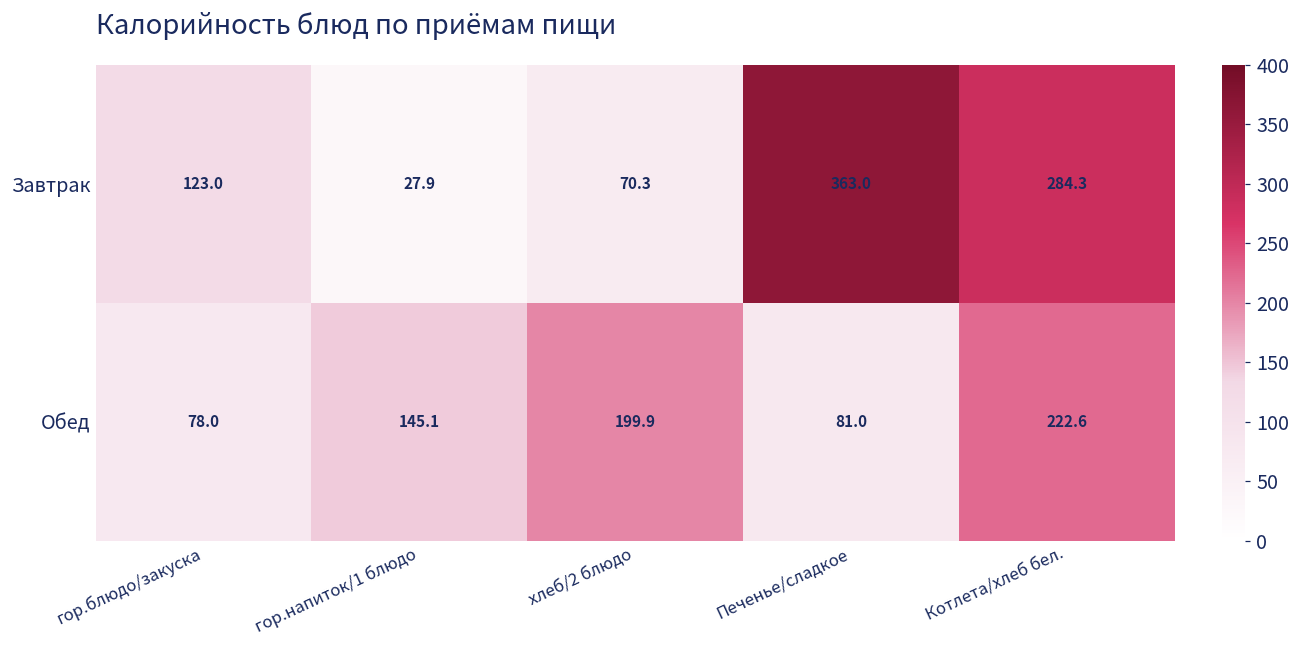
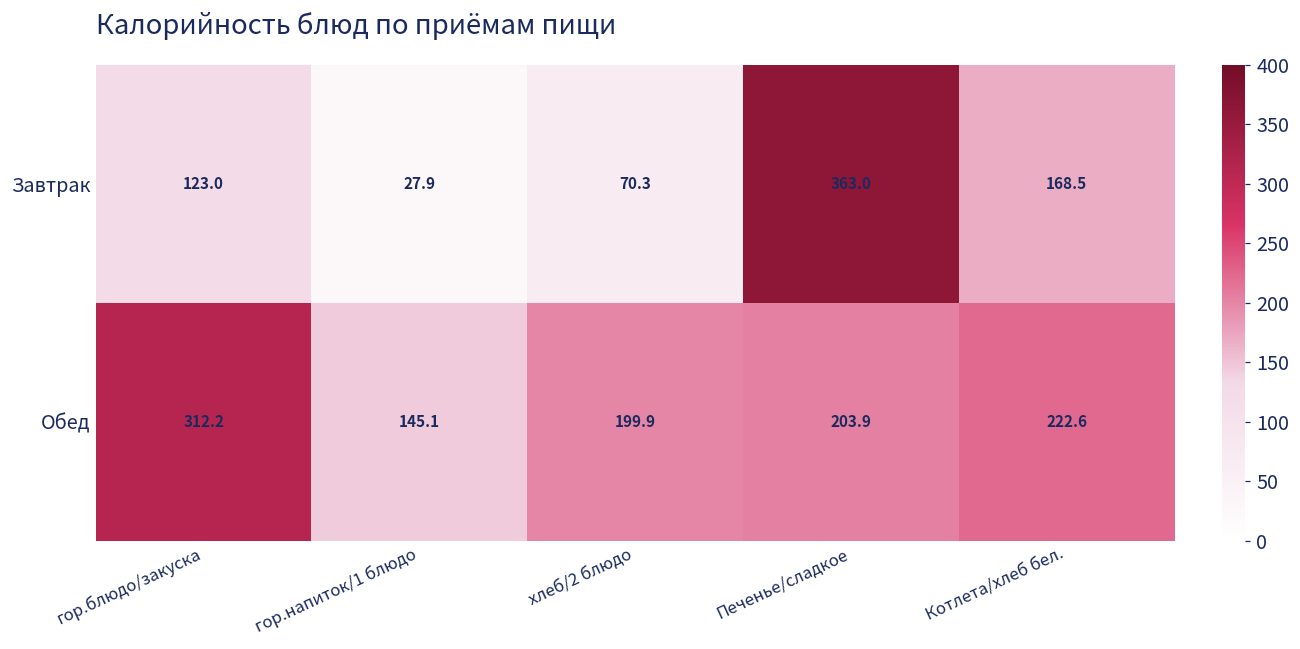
Завтрак, Котлета/хлеб бел.: 284.3 -> 168.5
Обед, гор.блюдо/закуска: 78.0 -> 312.2
Обед, Печенье/сладкое: 81.0 -> 203.9
